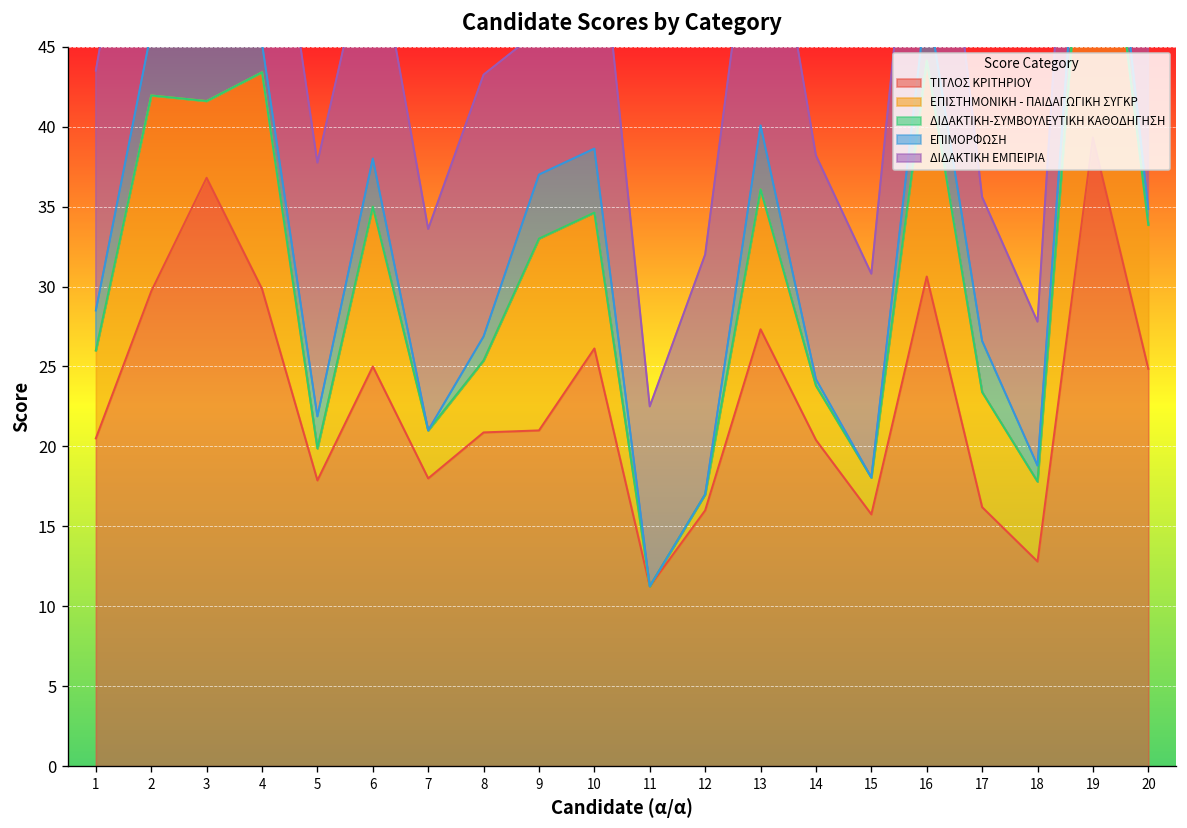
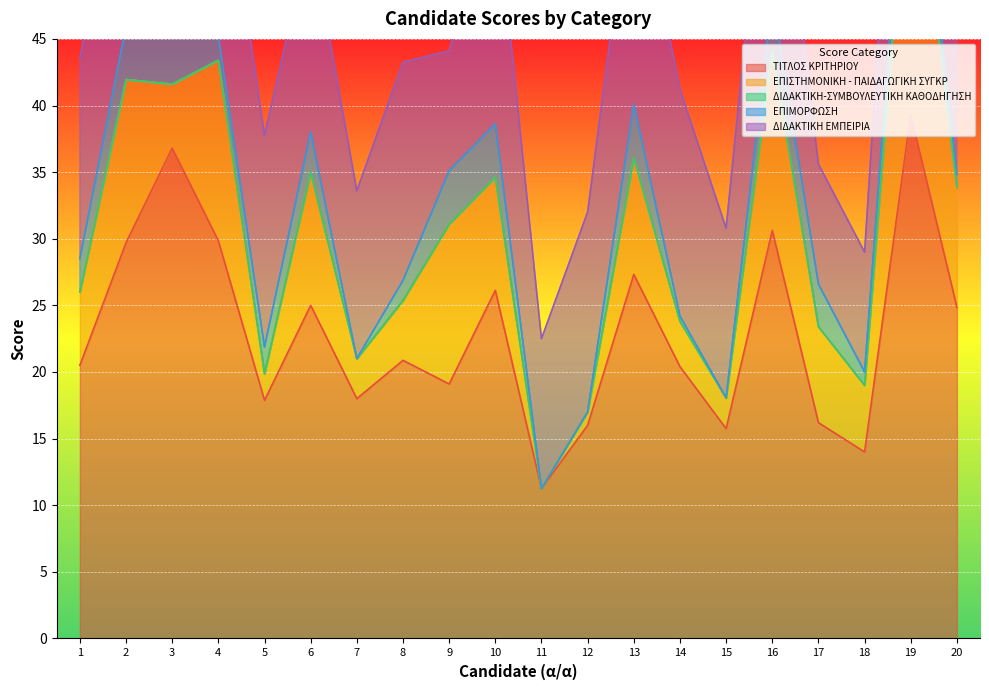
ΤΙΤΛΟΣ ΚΡΙΤΗΡΙΟΥ, 9: 21.0 -> 19.1
ΔΙΔΑΚΤΙΚΗ ΕΜΠΕΙΡΙΑ, 14: 14 -> 17
ΤΙΤΛΟΣ ΚΡΙΤΗΡΙΟΥ, 18: 12.8 -> 14.0
